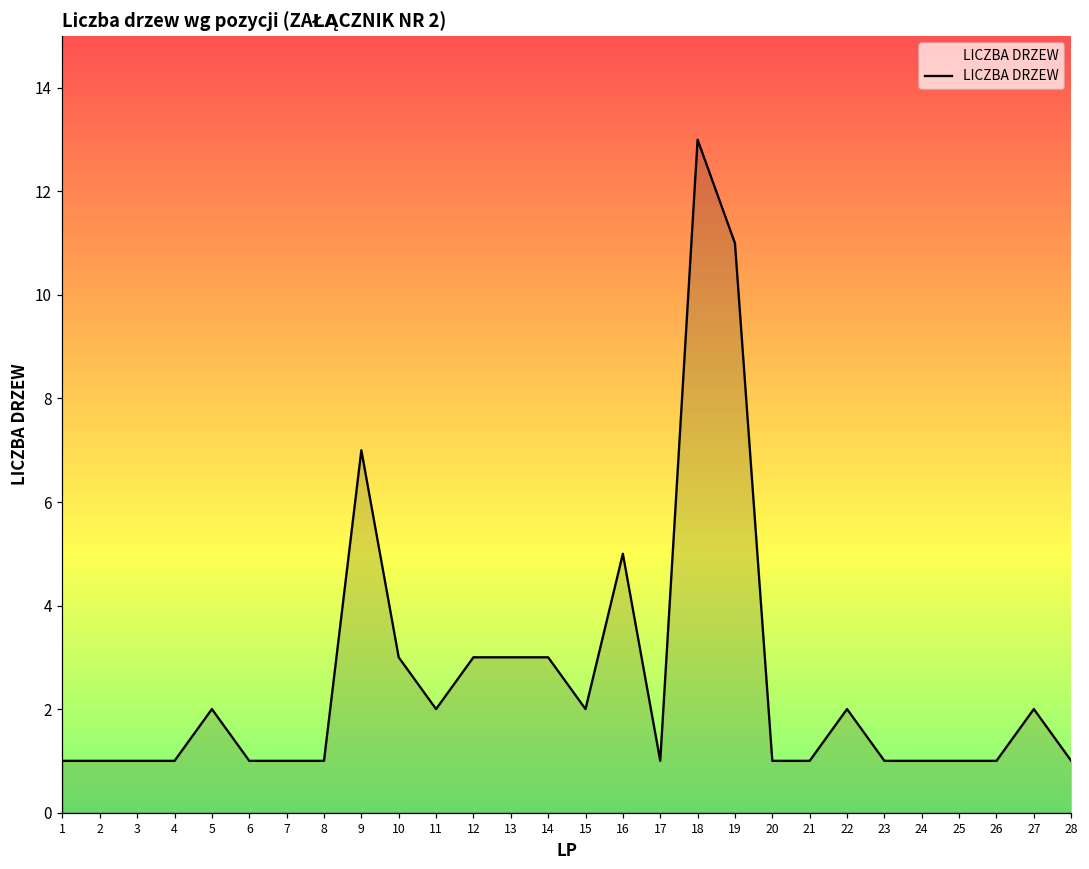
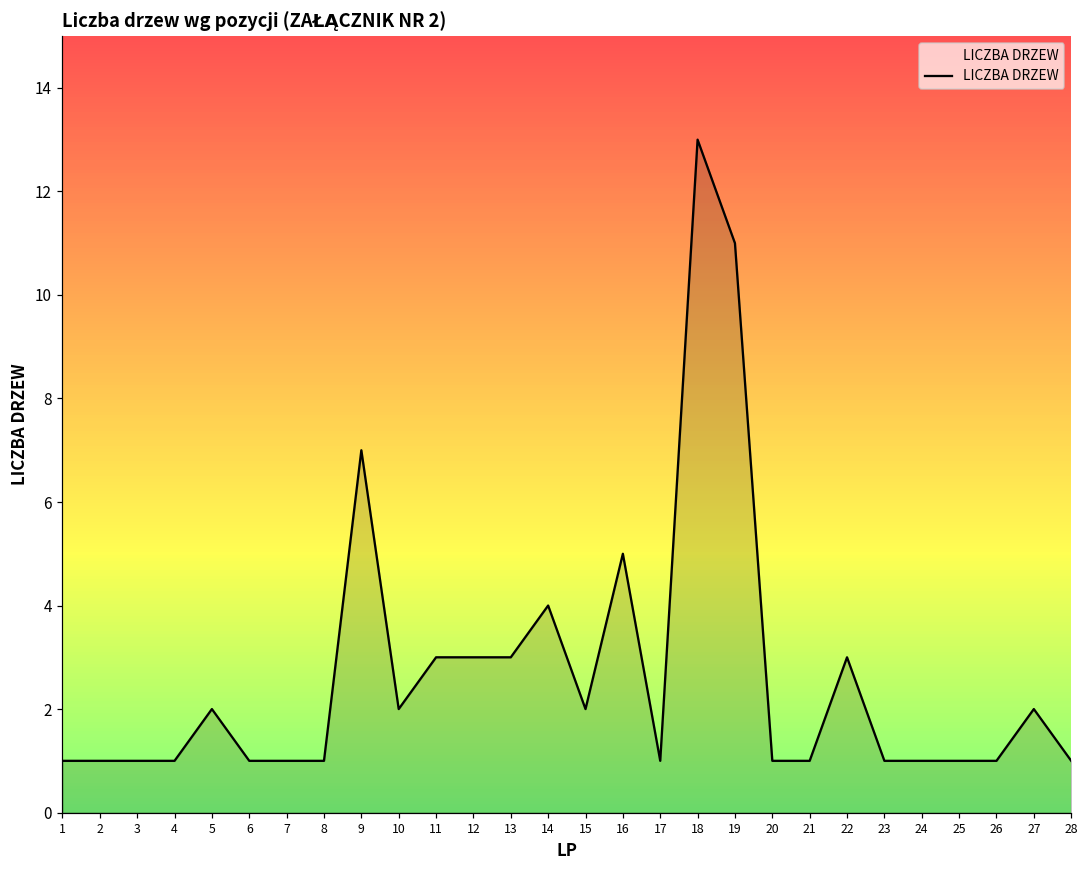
10: 3 -> 2
11: 2 -> 3
14: 3 -> 4
22: 2 -> 3
